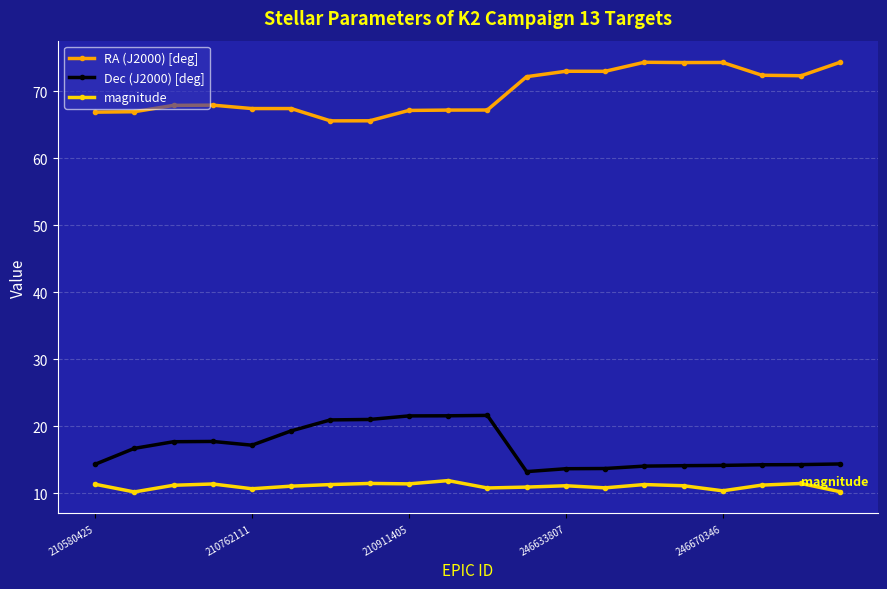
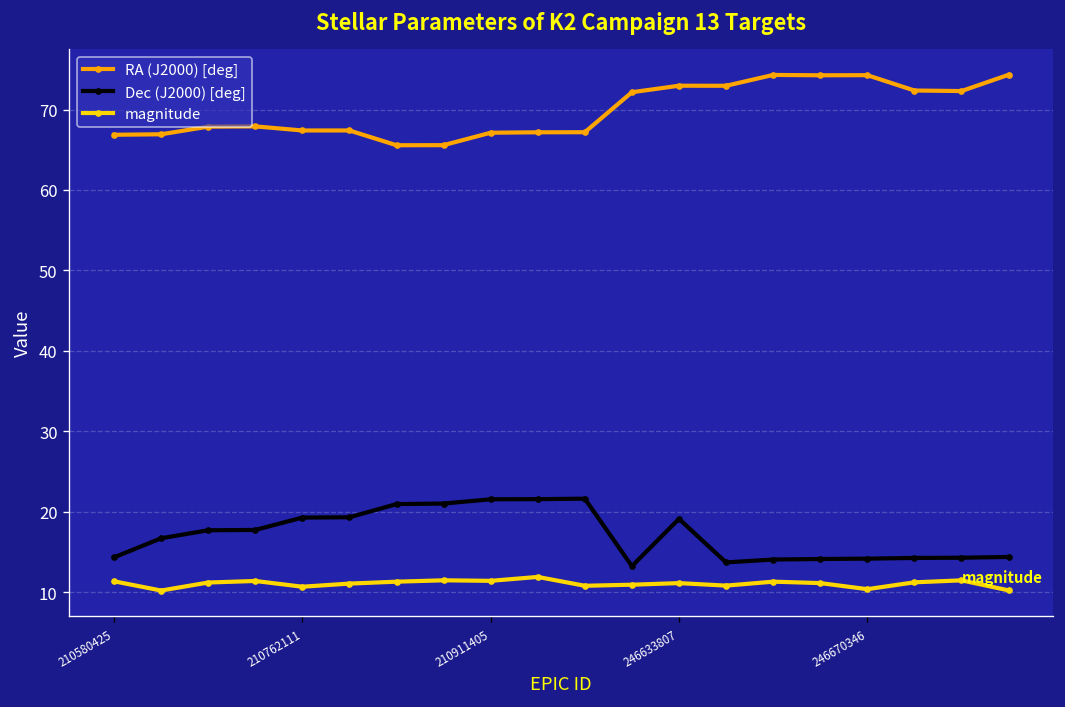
Dec (J2000) [deg], 210762111: 17 -> 19
Dec (J2000) [deg], 246633807: 14 -> 19
